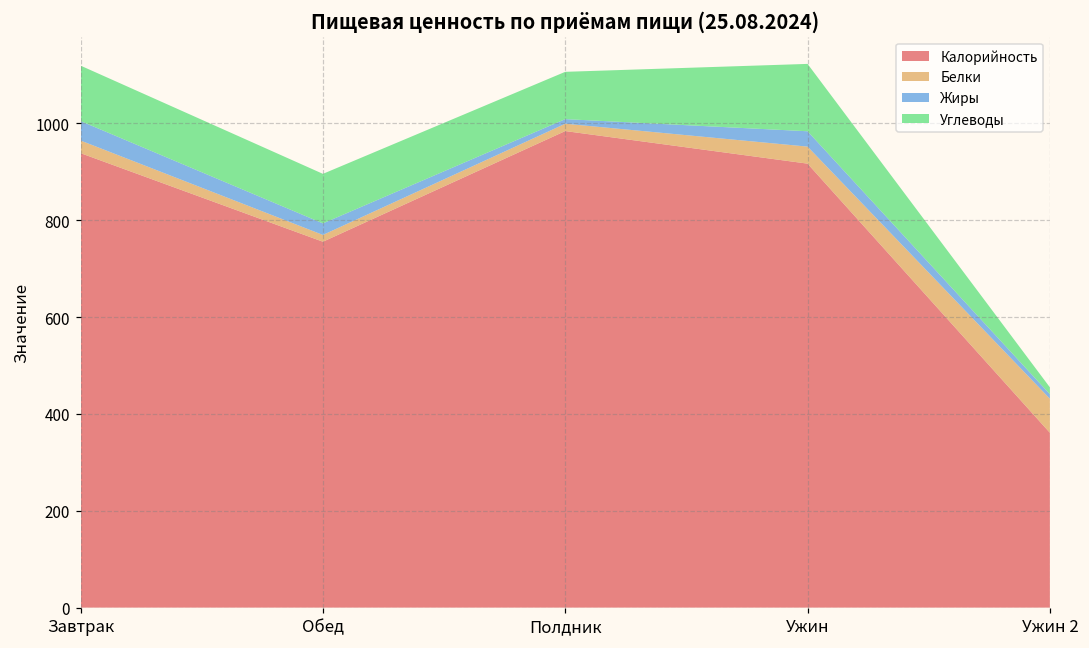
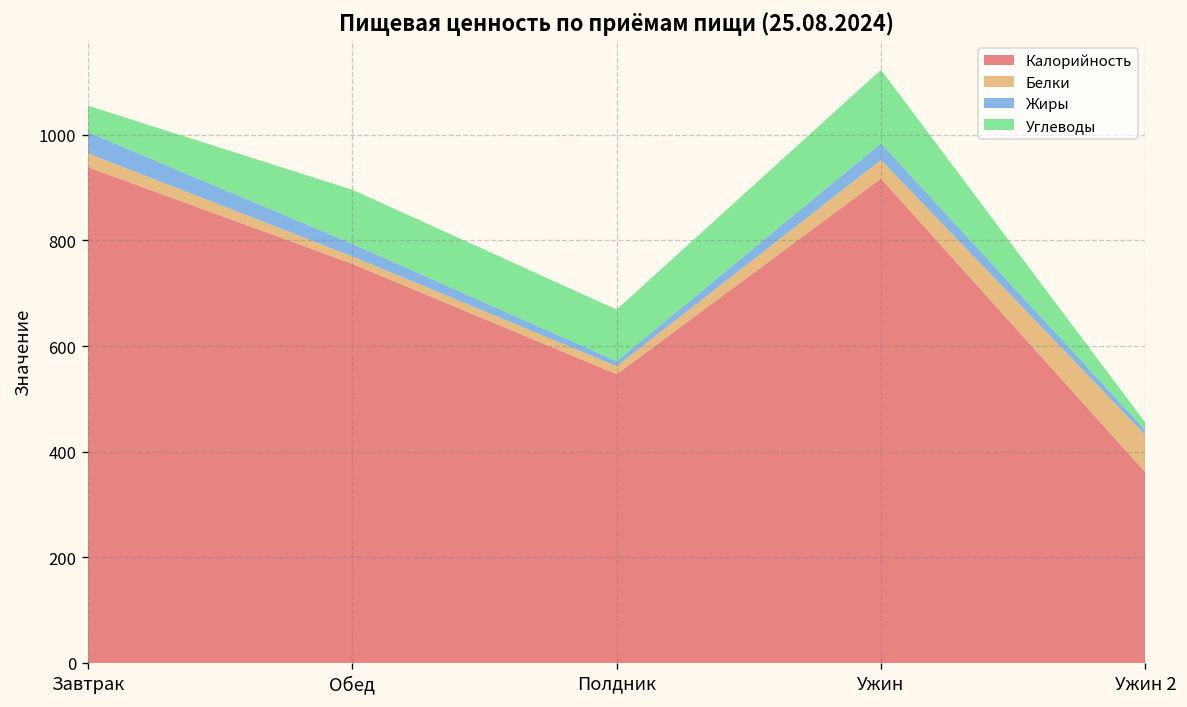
Углеводы, Завтрак: 110 -> 50
Калорийность, Полдник: 980 -> 550
